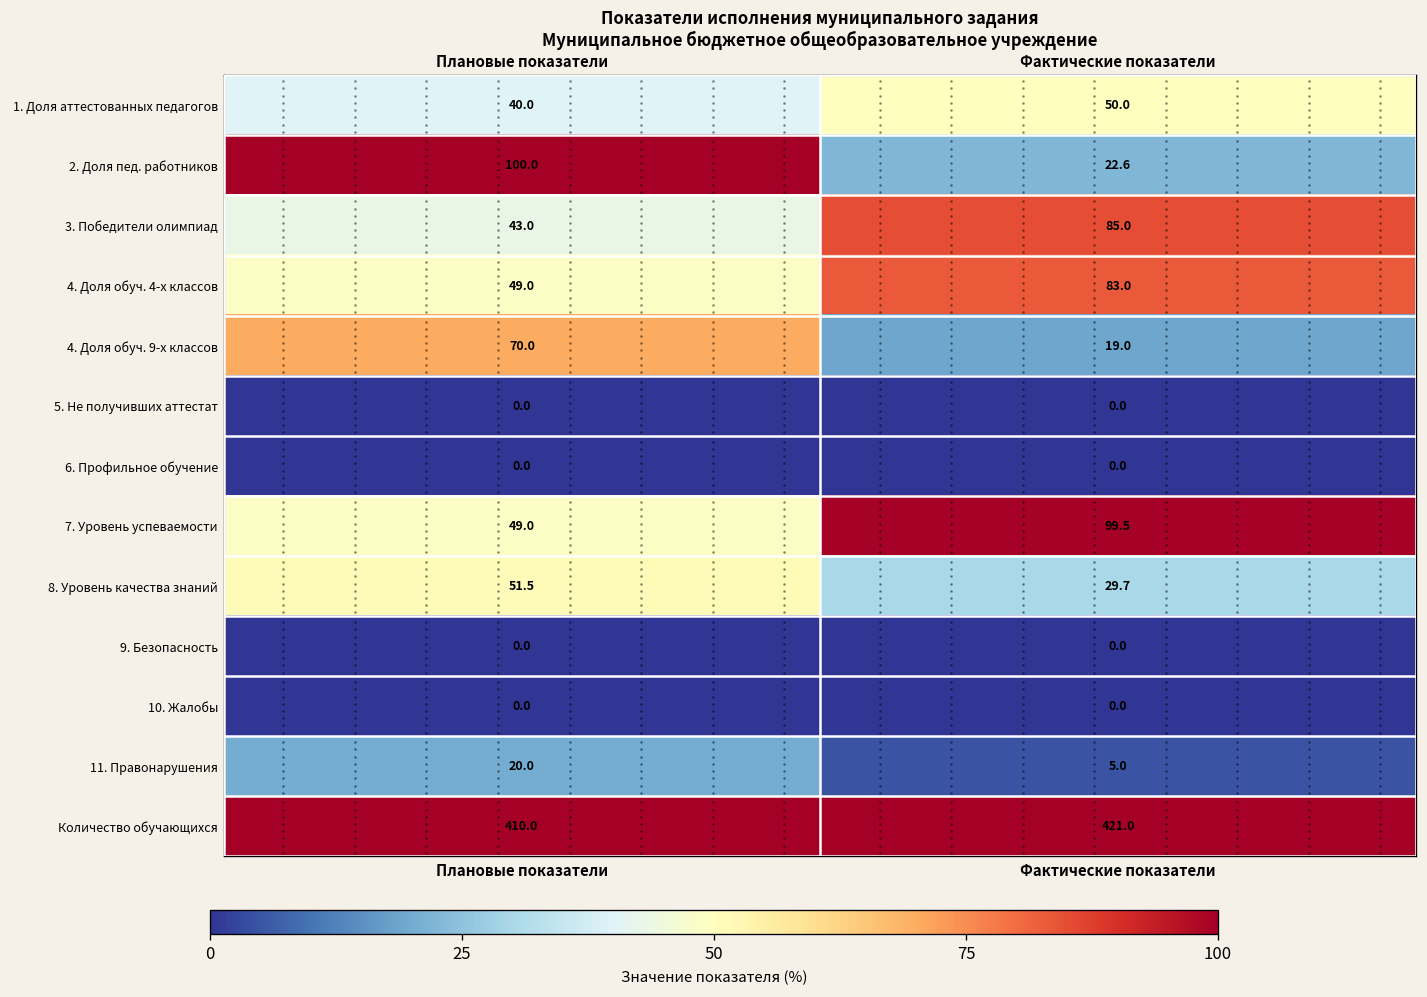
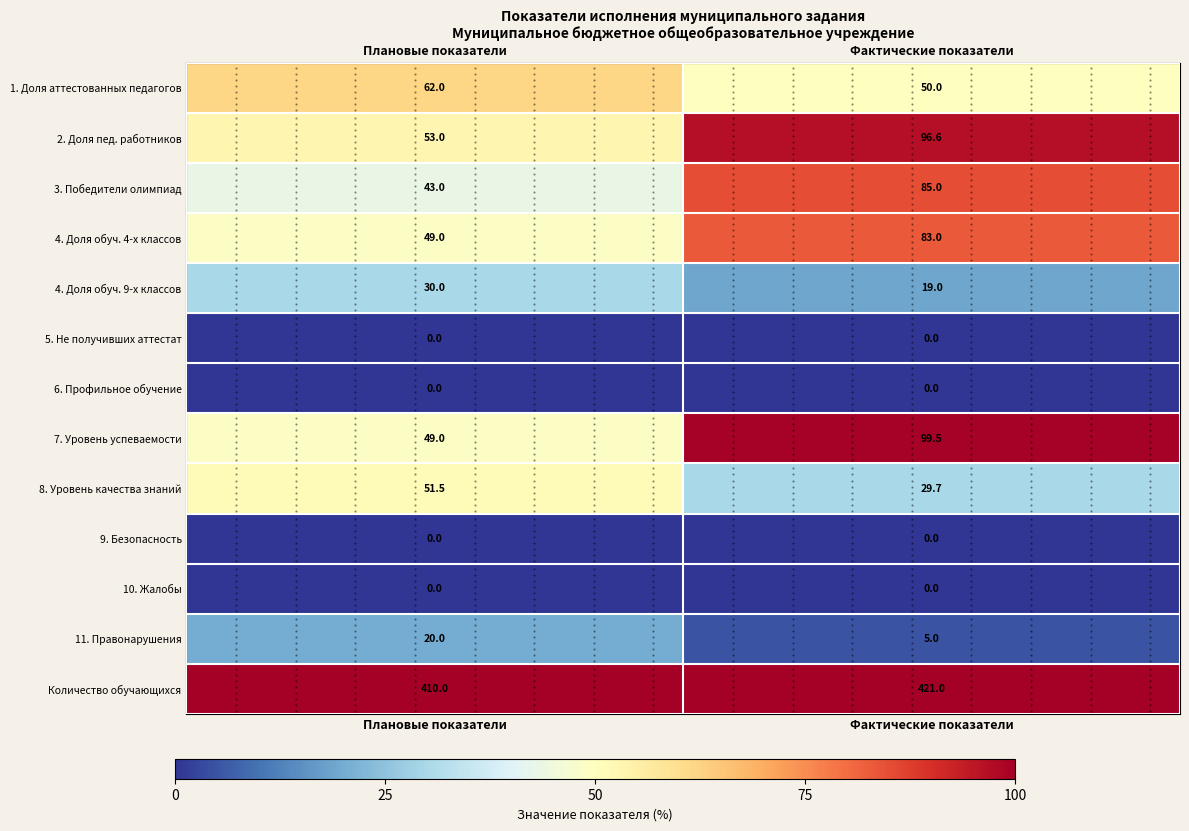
1. Доля аттестованных педагогов, Плановые показатели: 40.0 -> 62.0
2. Доля пед. работников, Плановые показатели: 100.0 -> 53.0
2. Доля пед. работников, Фактические показатели: 22.6 -> 96.6
4. Доля обуч. 9-х классов, Плановые показатели: 70.0 -> 30.0
